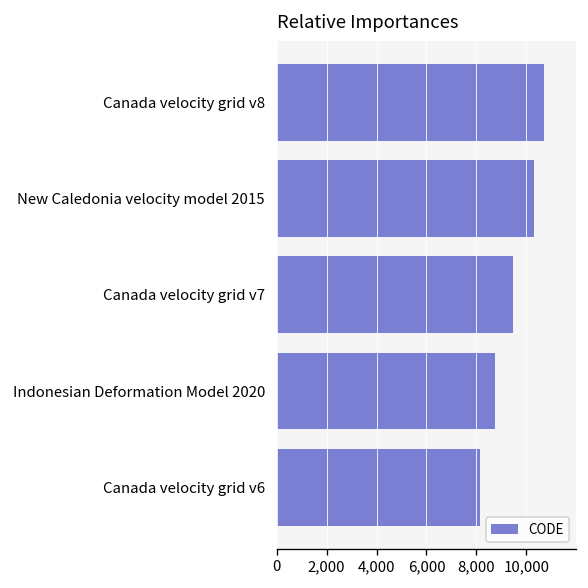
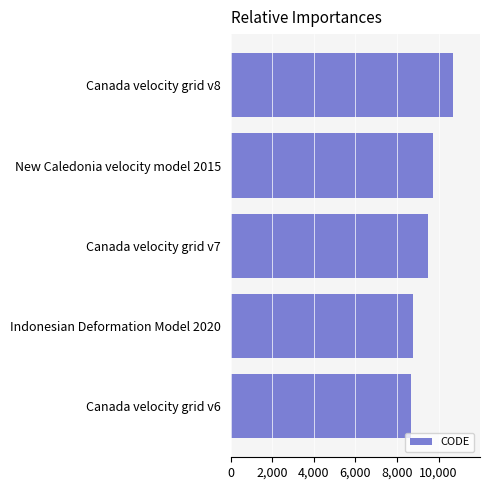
New Caledonia velocity model 2015: 10,300 -> 9,700
Canada velocity grid v6: 8,200 -> 8,700
